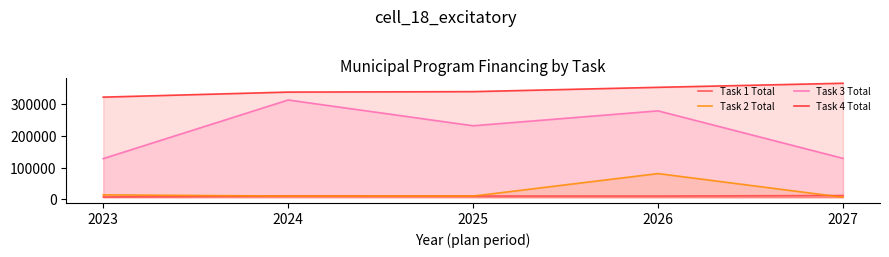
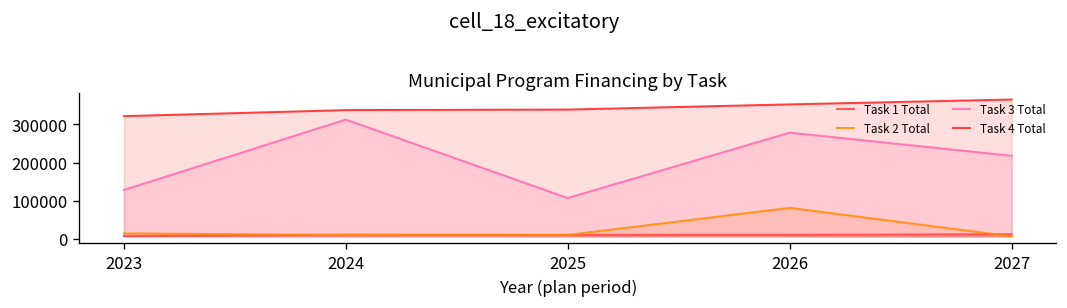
Task 3 Total, 2025: 230000 -> 110000
Task 3 Total, 2027: 130000 -> 220000
